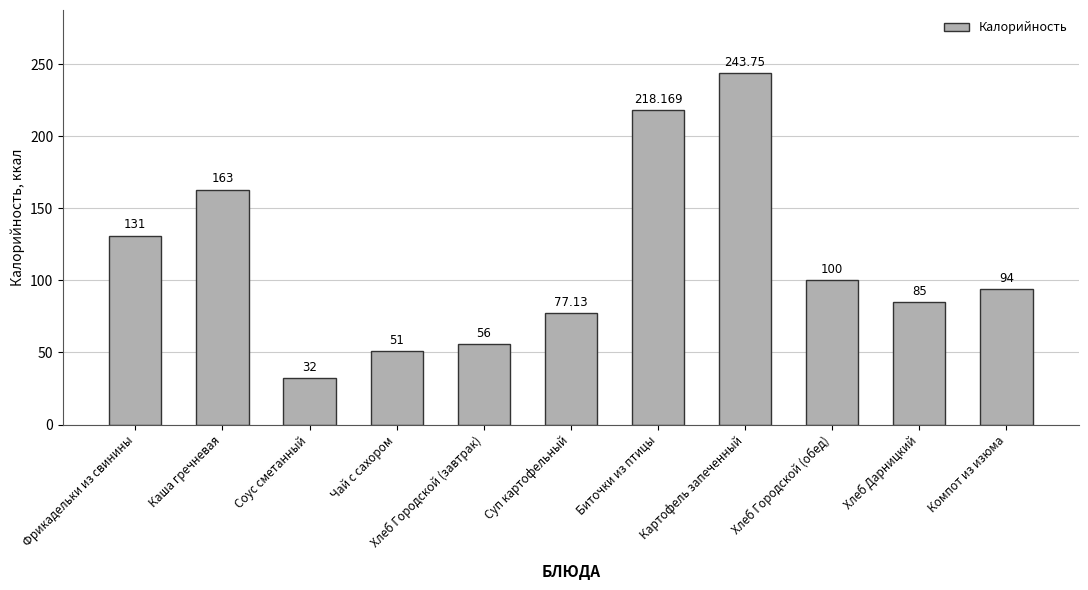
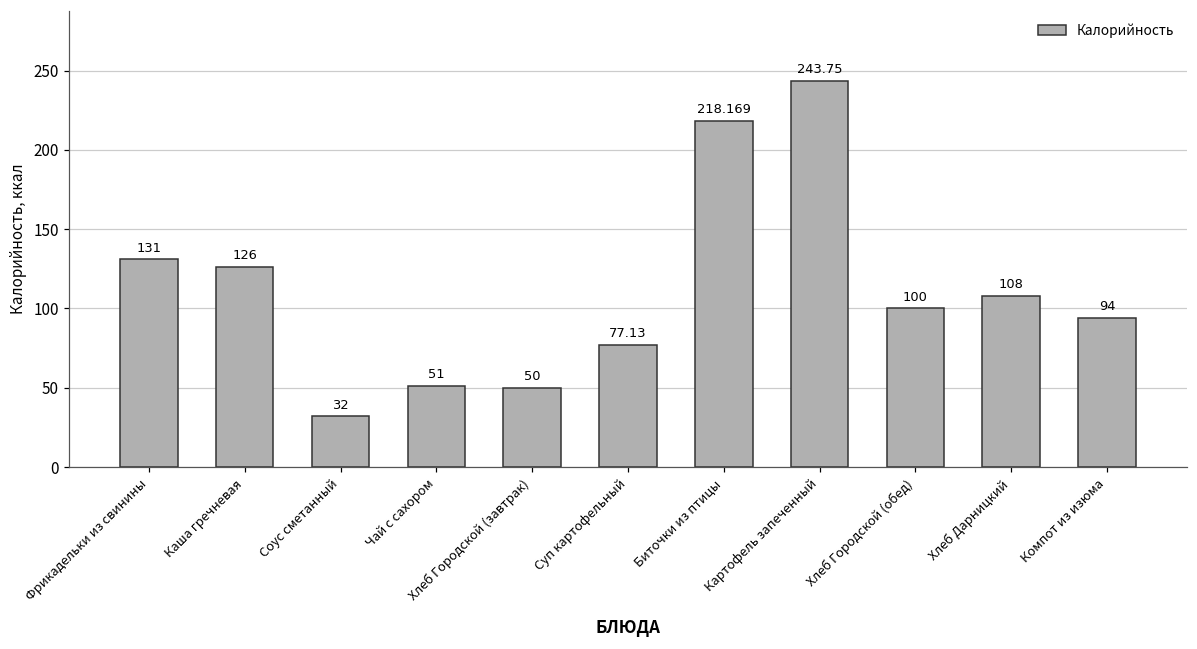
Каша гречневая: 163 -> 126
Хлеб Городской (завтрак): 56 -> 50
Хлеб Дарницкий: 85 -> 108
